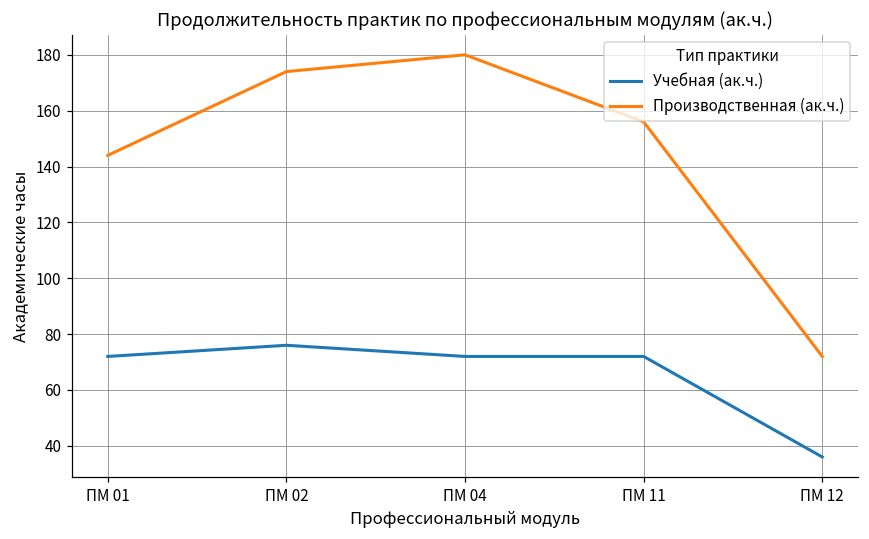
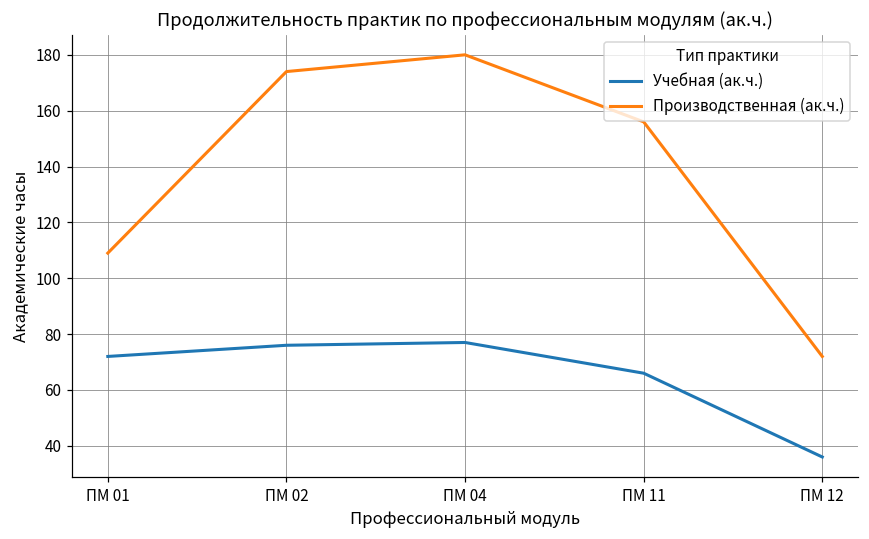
Производственная (ак.ч.), ПМ 01: 144 -> 109
Учебная (ак.ч.), ПМ 04: 72 -> 77
Учебная (ак.ч.), ПМ 11: 72 -> 66
